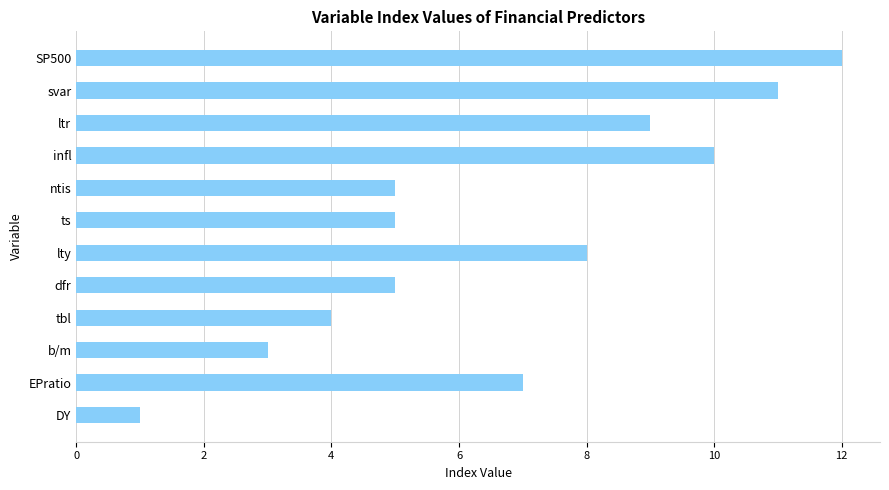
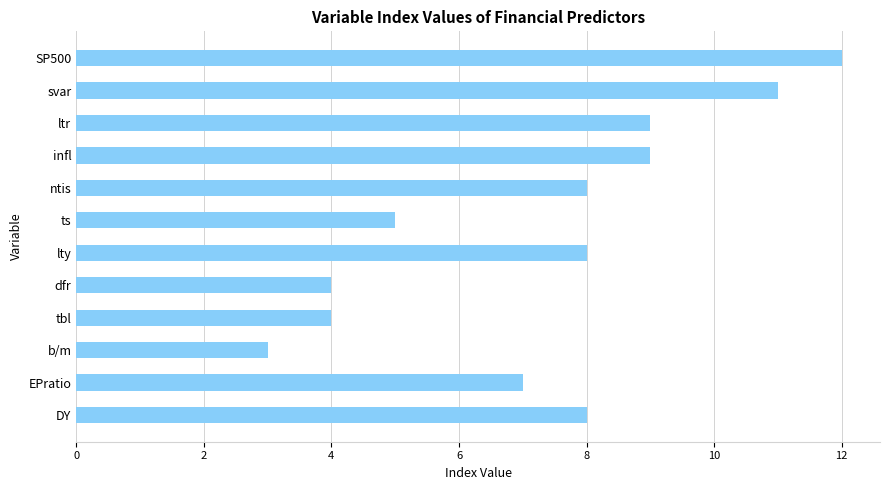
infl: 10 -> 9
ntis: 5 -> 8
dfr: 5 -> 4
DY: 1 -> 8
